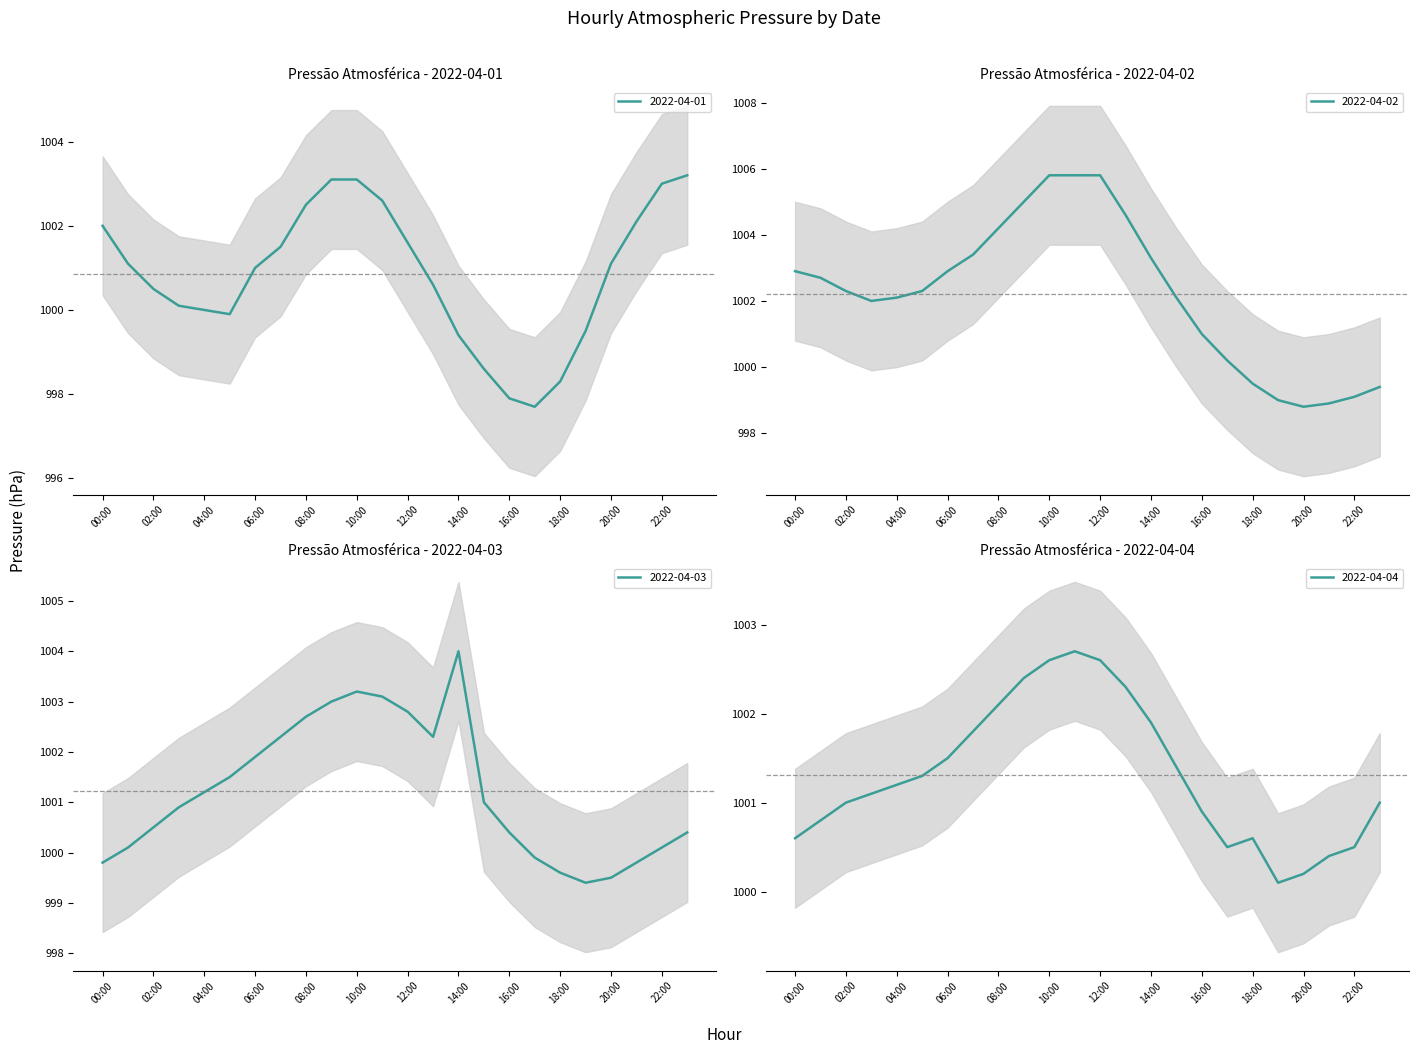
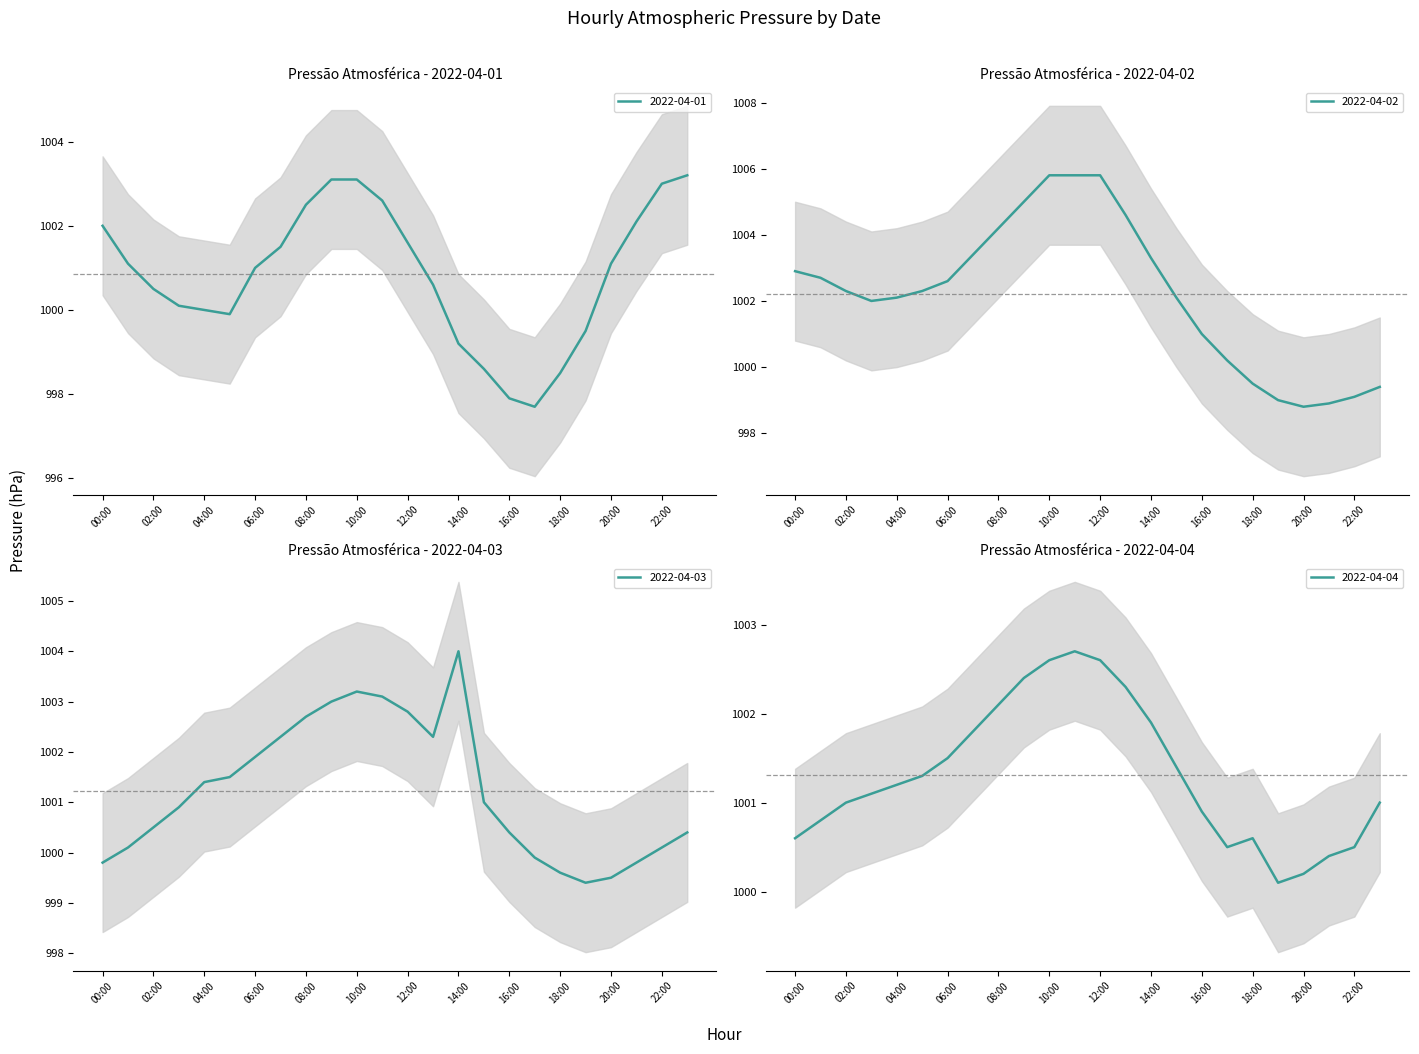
Pressão Atmosférica - 2022-04-01, 2022-04-01, 14:00: 999.4 -> 999.2
Pressão Atmosférica - 2022-04-01, 2022-04-01, 18:00: 998.3 -> 998.5
Pressão Atmosférica - 2022-04-02, 2022-04-02, 06:00: 1002.9 -> 1002.6
Pressão Atmosférica - 2022-04-03, 2022-04-03, 04:00: 1001.2 -> 1001.4
